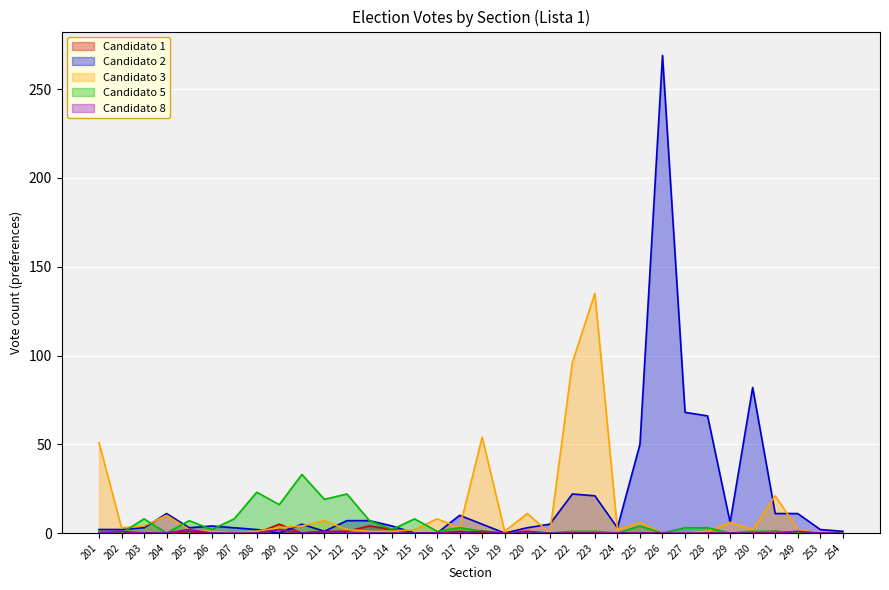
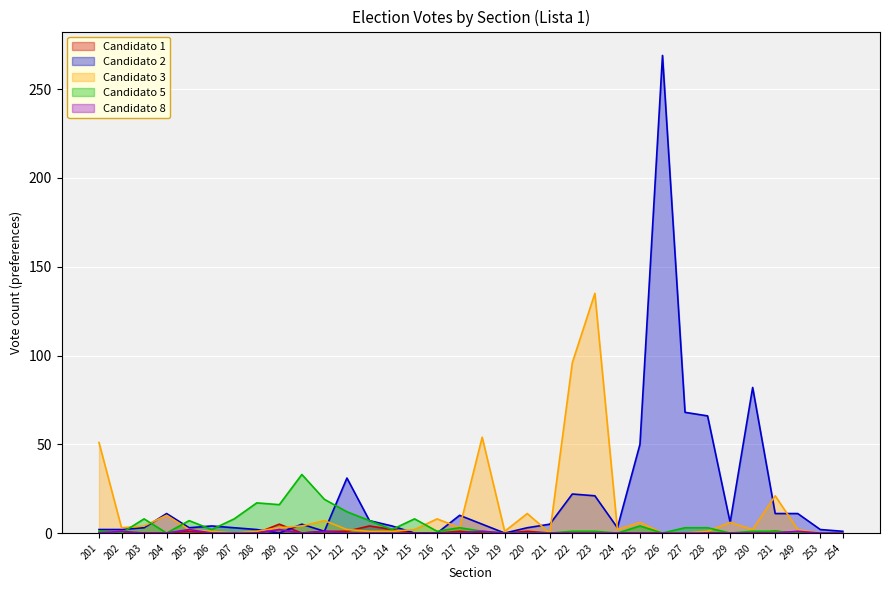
Candidato 5, 208: 23 -> 17
Candidato 2, 212: 7 -> 31
Candidato 5, 212: 22 -> 12
